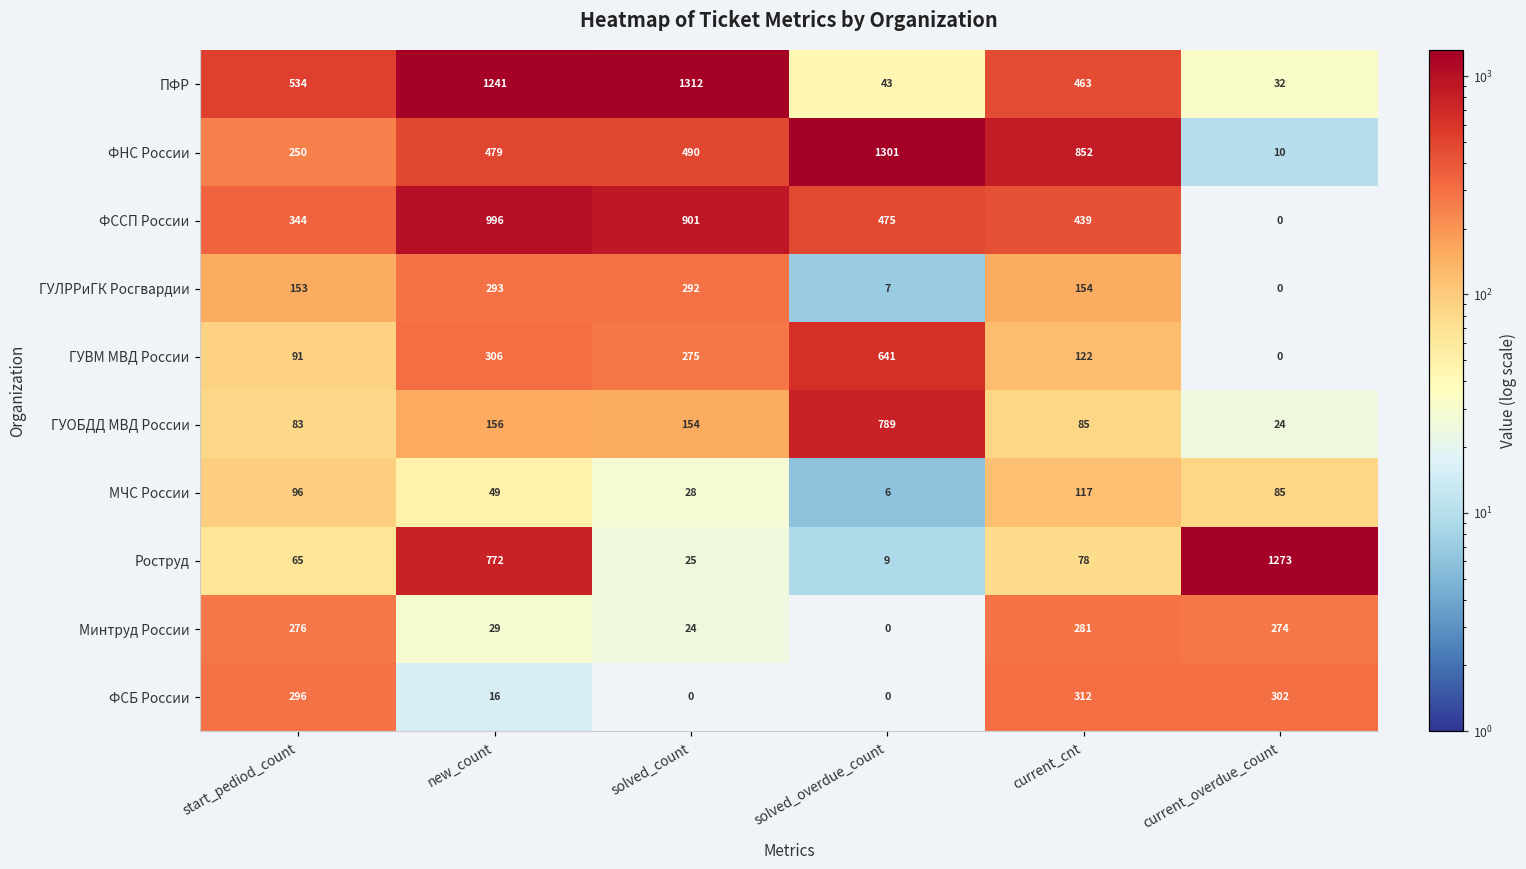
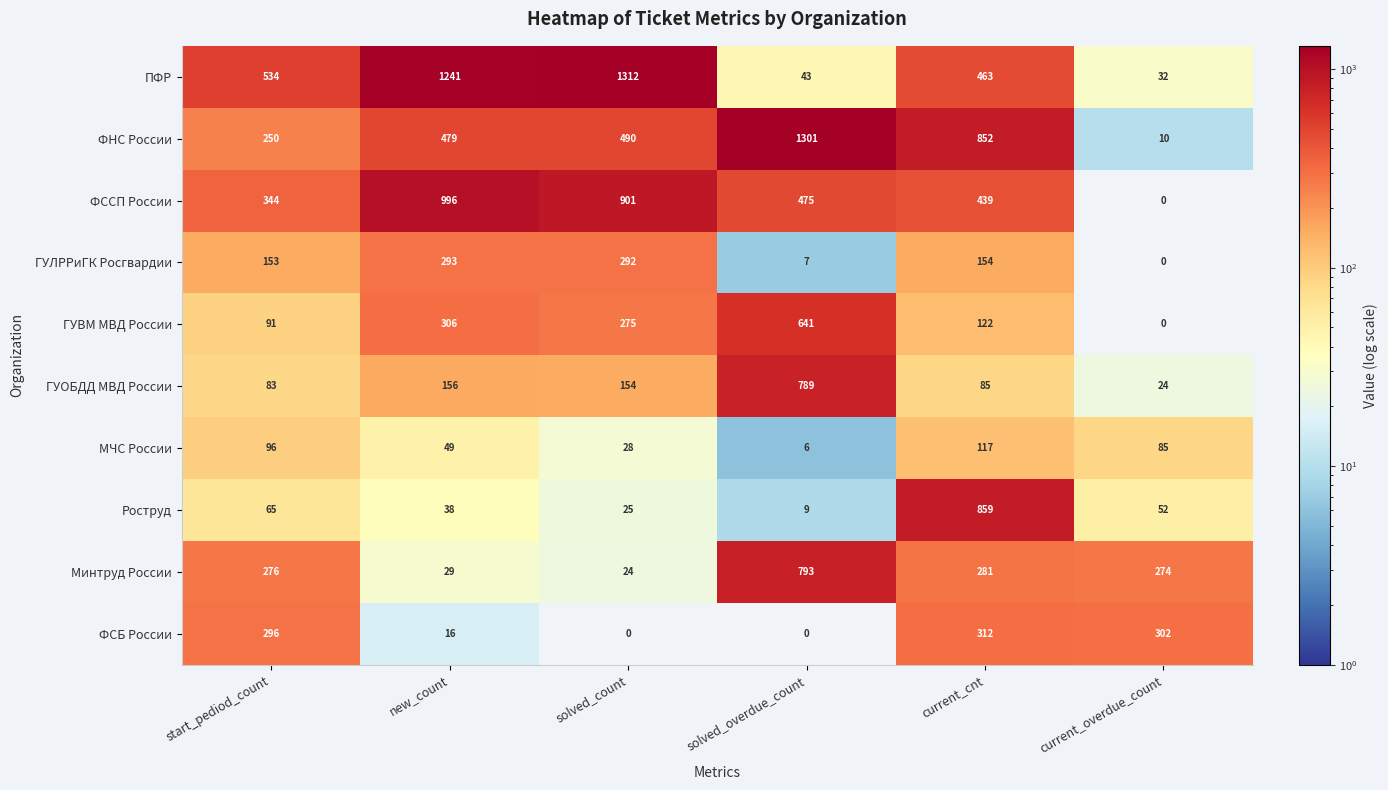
Роструд, new_count: 772 -> 38
Роструд, current_cnt: 78 -> 859
Роструд, current_overdue_count: 1273 -> 52
Минтруд России, solved_overdue_count: 0 -> 793
